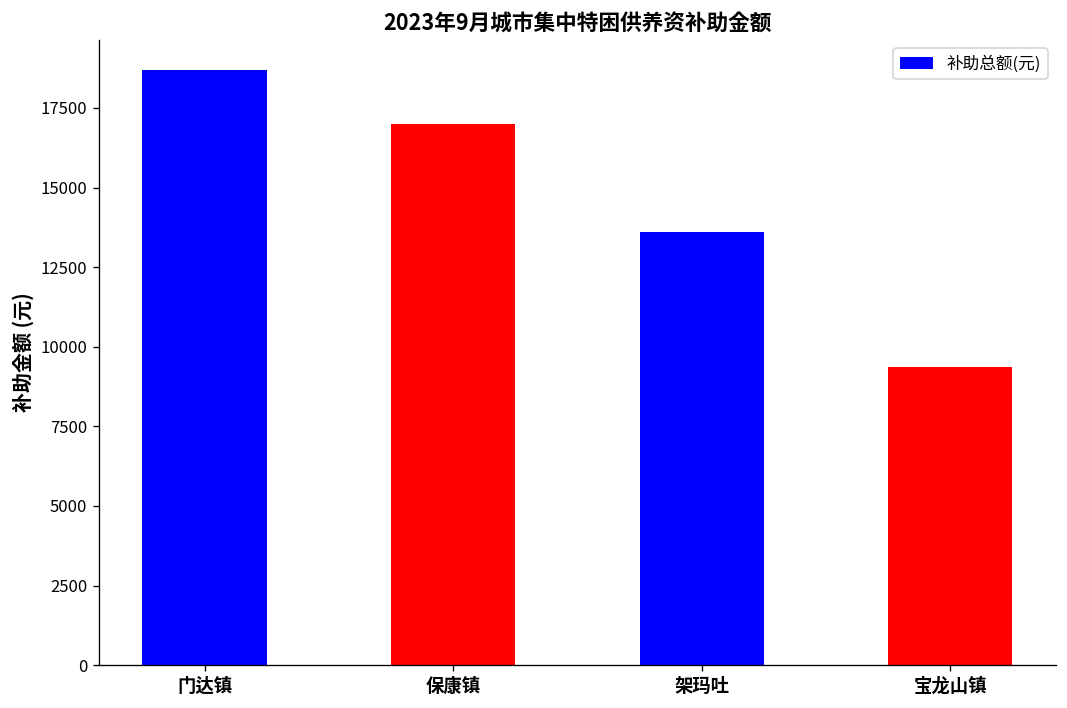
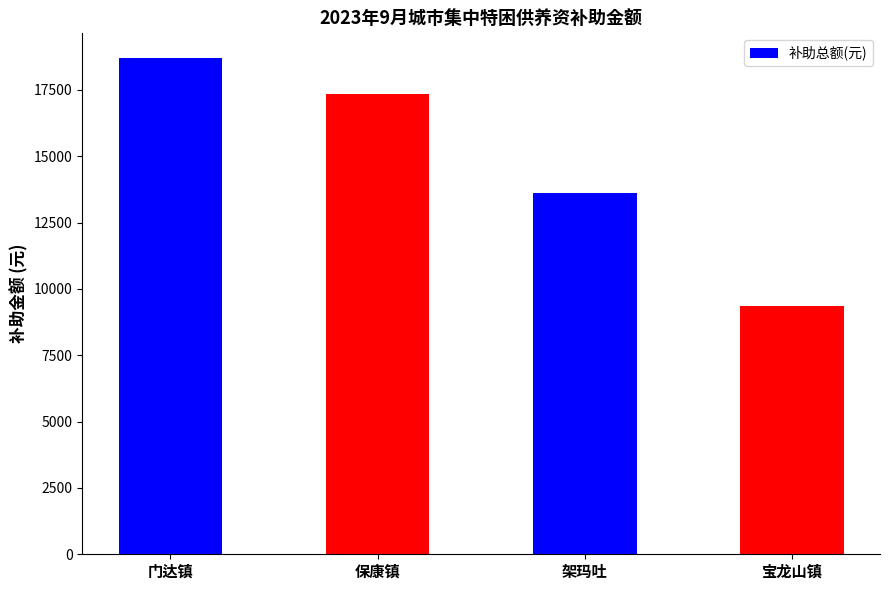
保康镇: 17000 -> 17400
